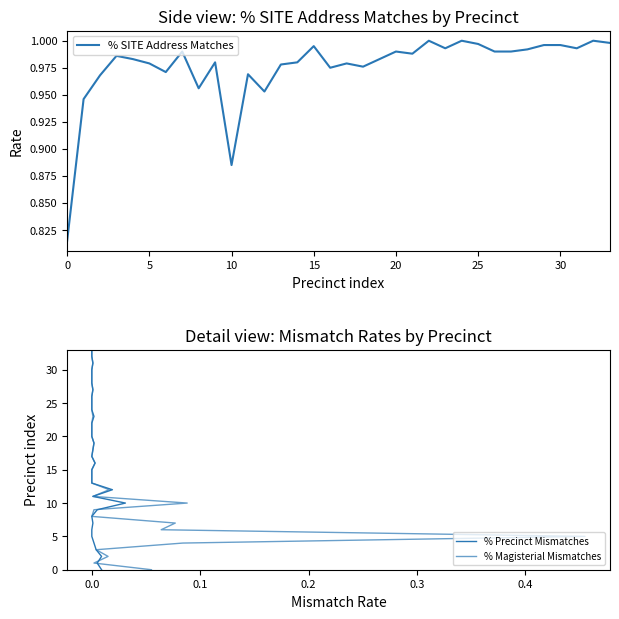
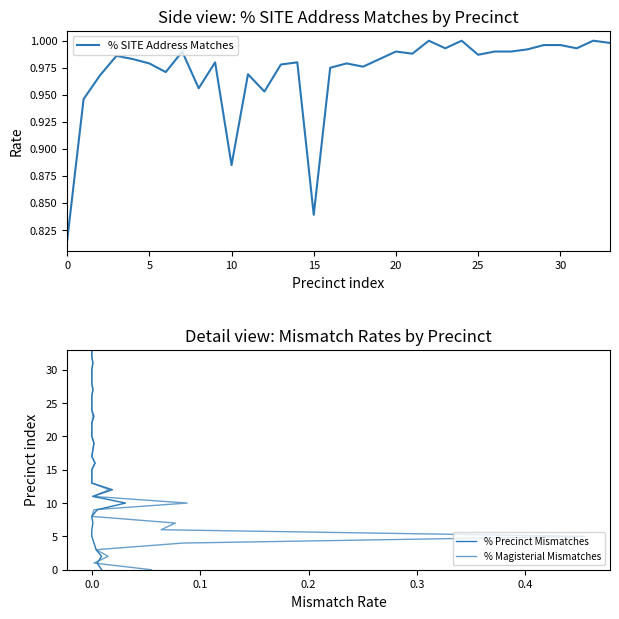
Side view: % SITE Address Matches by Precinct, 15: 0.995 -> 0.839
Side view: % SITE Address Matches by Precinct, 25: 0.997 -> 0.987
